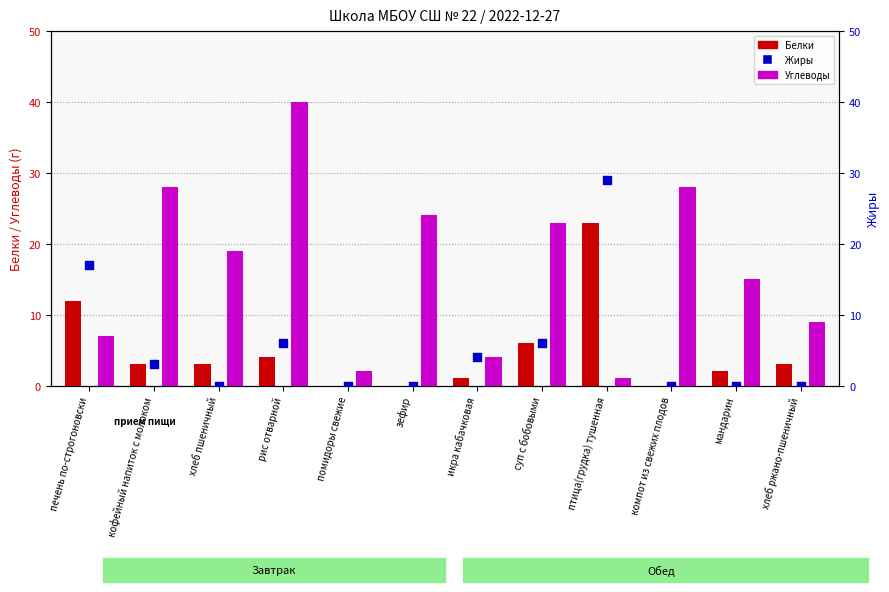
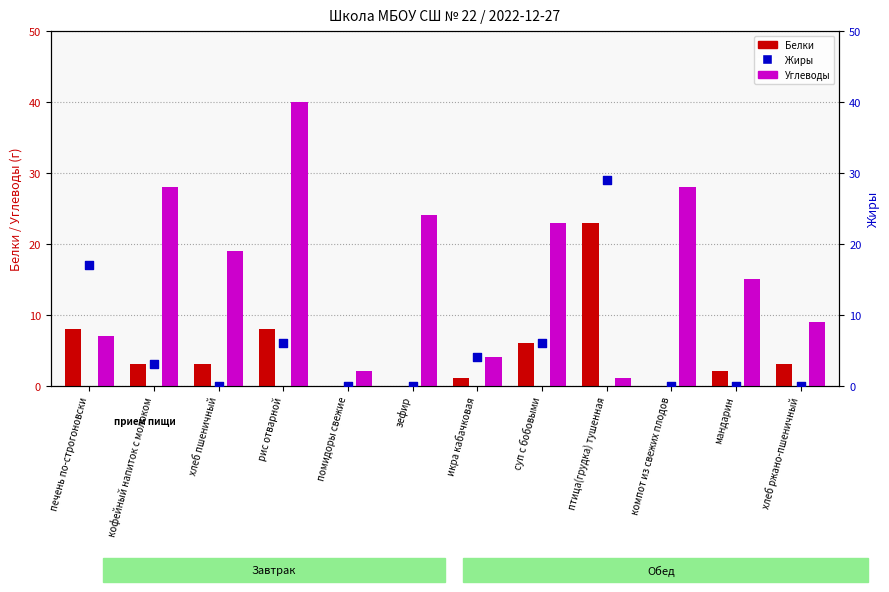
Белки, печень по-строгоновски: 12 -> 8
Белки, рис отварной: 4 -> 8
